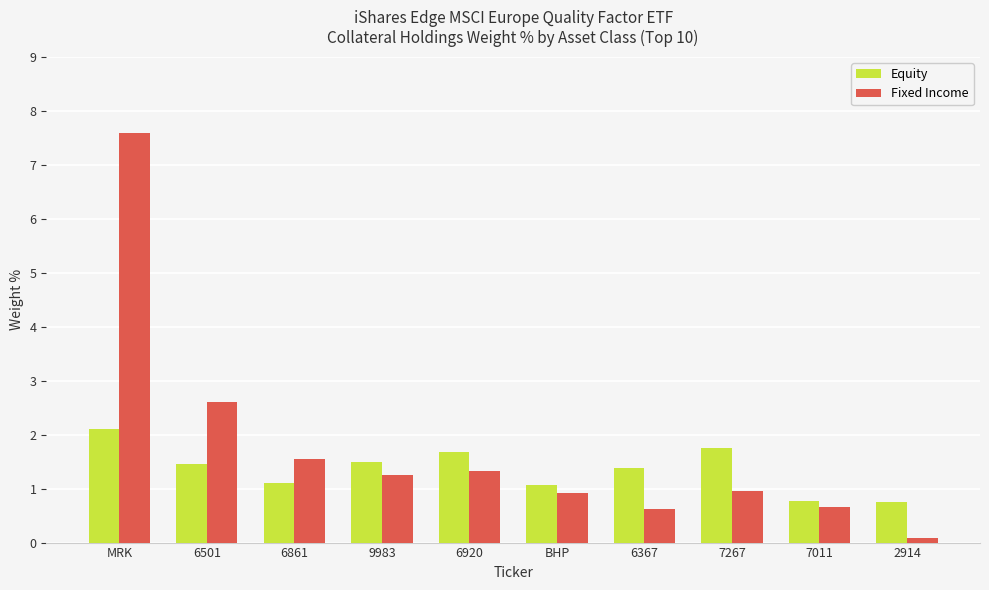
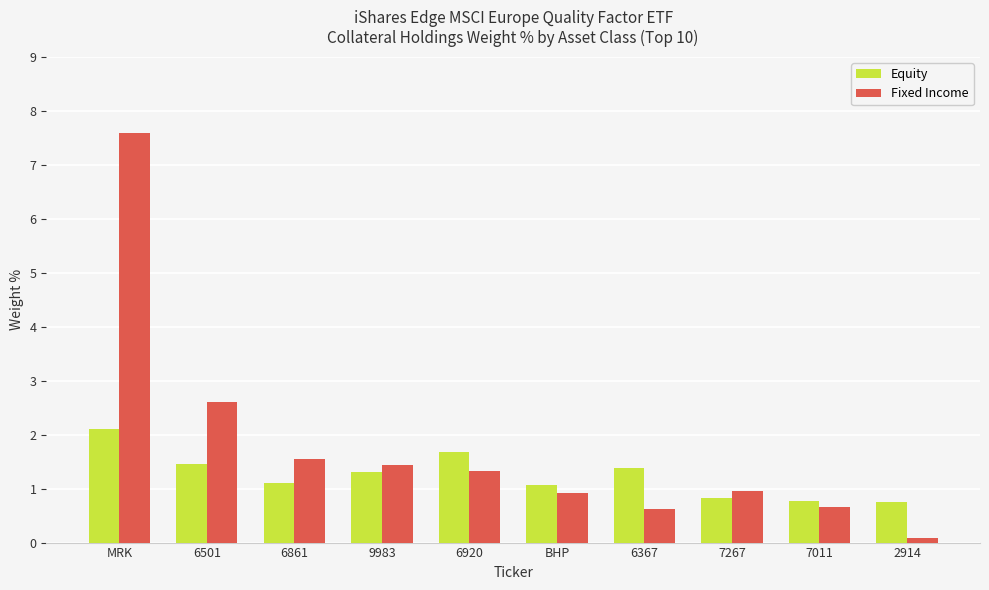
Equity, 9983: 1.5 -> 1.3
Fixed Income, 9983: 1.3 -> 1.4
Equity, 7267: 1.8 -> 0.8
